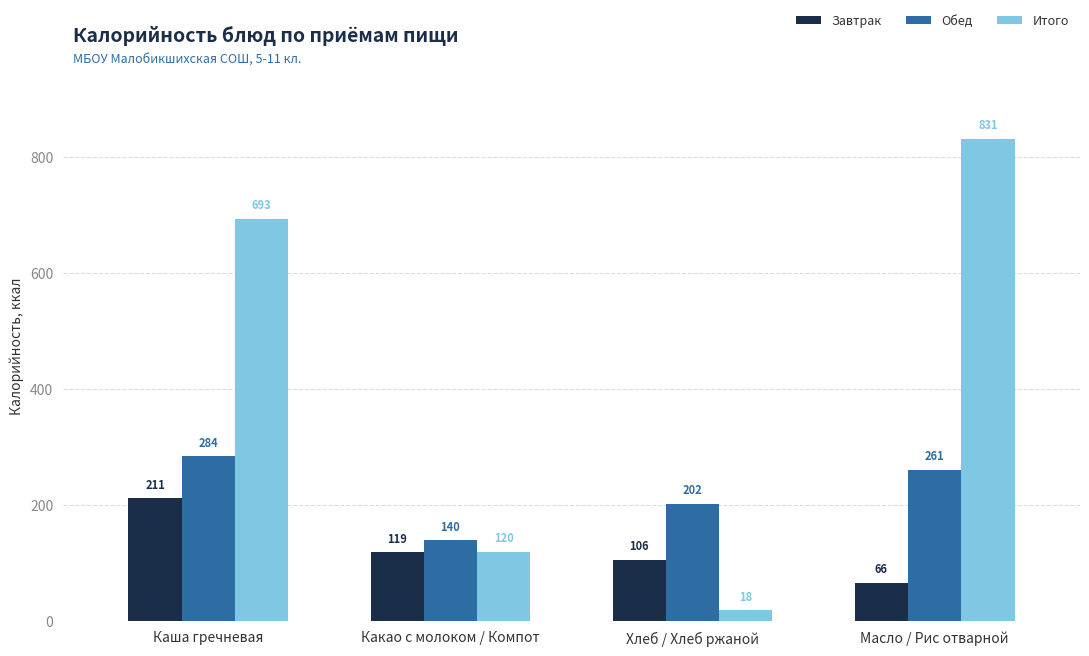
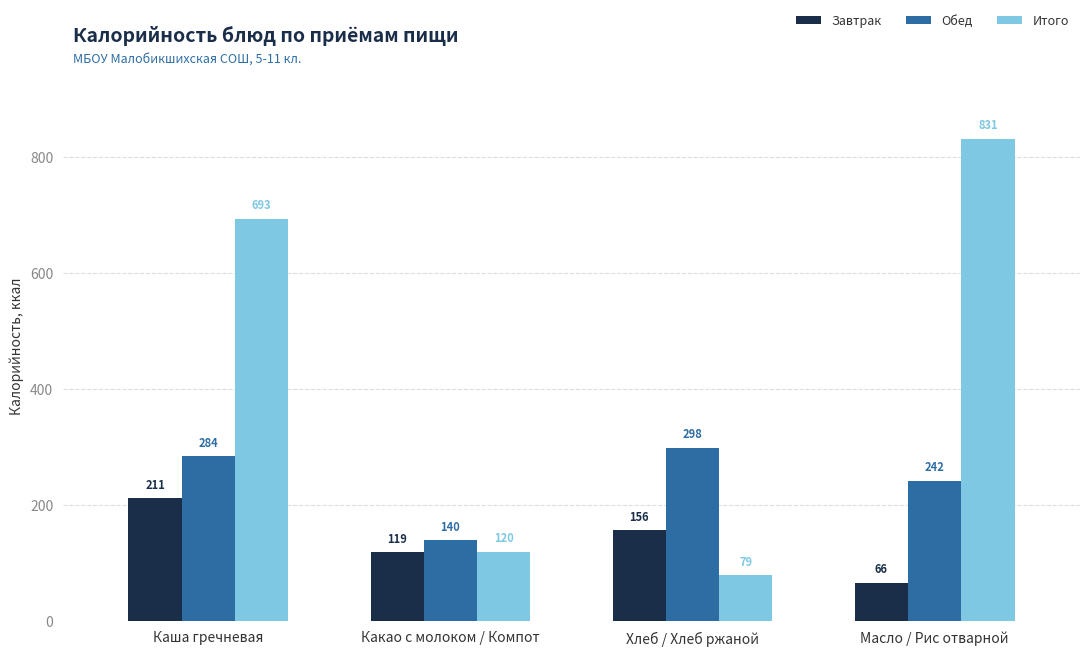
Завтрак, Хлеб / Хлеб ржаной: 106 -> 156
Обед, Хлеб / Хлеб ржаной: 202 -> 298
Итого, Хлеб / Хлеб ржаной: 18 -> 79
Обед, Масло / Рис отварной: 261 -> 242
